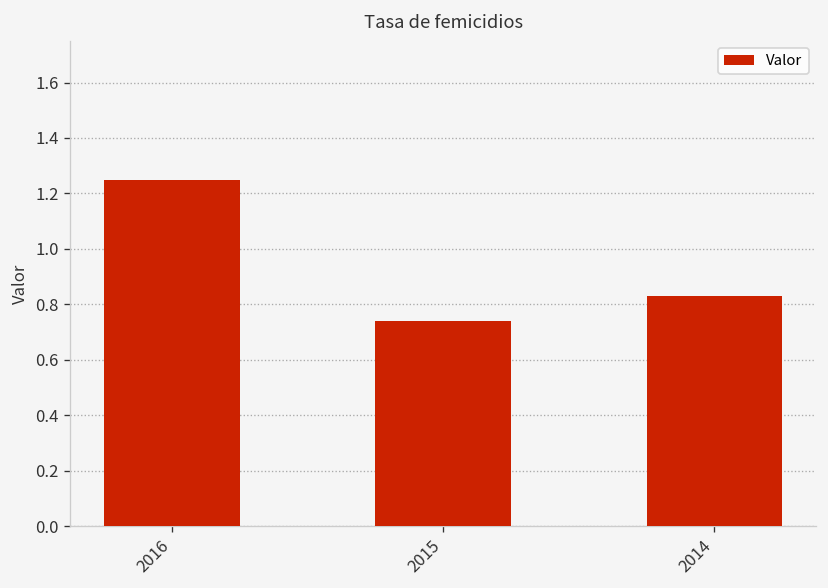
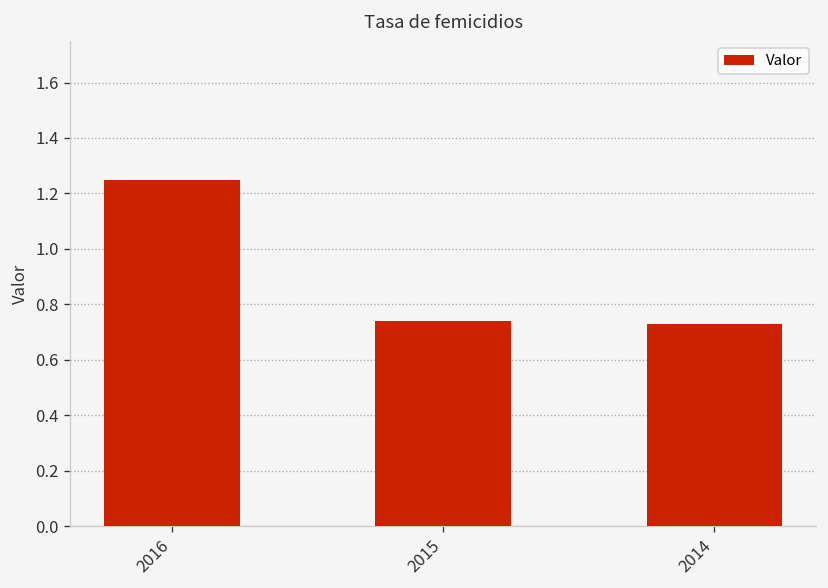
2014: 0.83 -> 0.73
